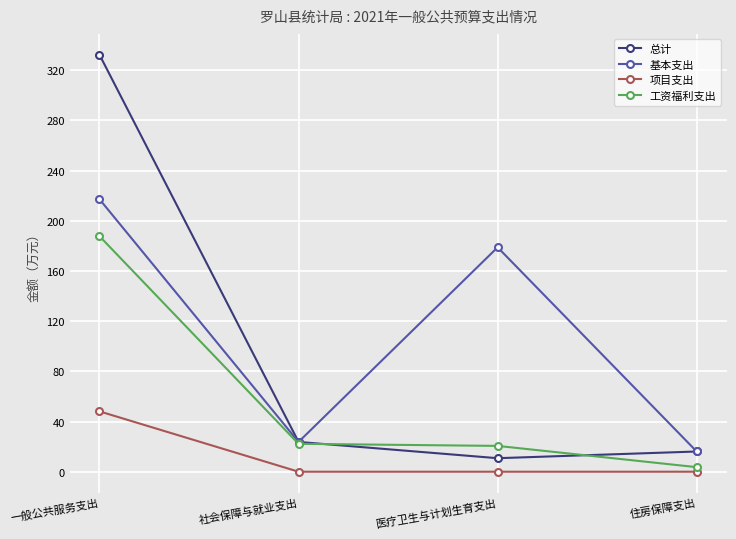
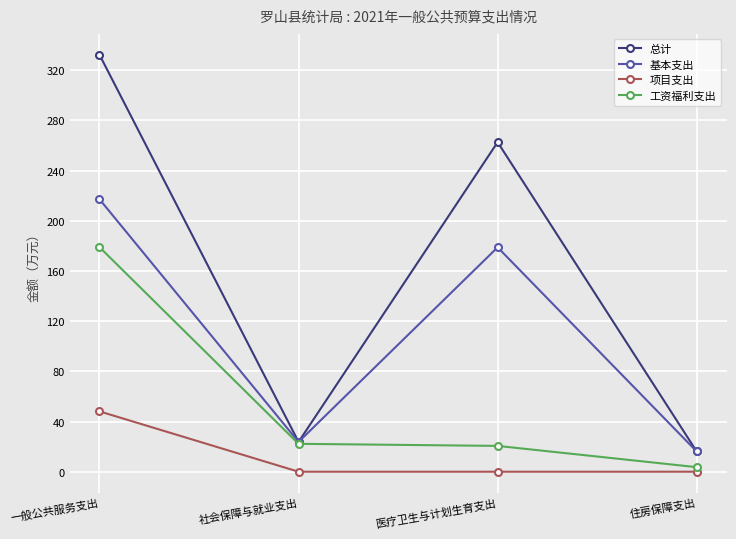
工资福利支出, 一般公共服务支出: 188 -> 179
总计, 医疗卫生与计划生育支出: 11 -> 263
